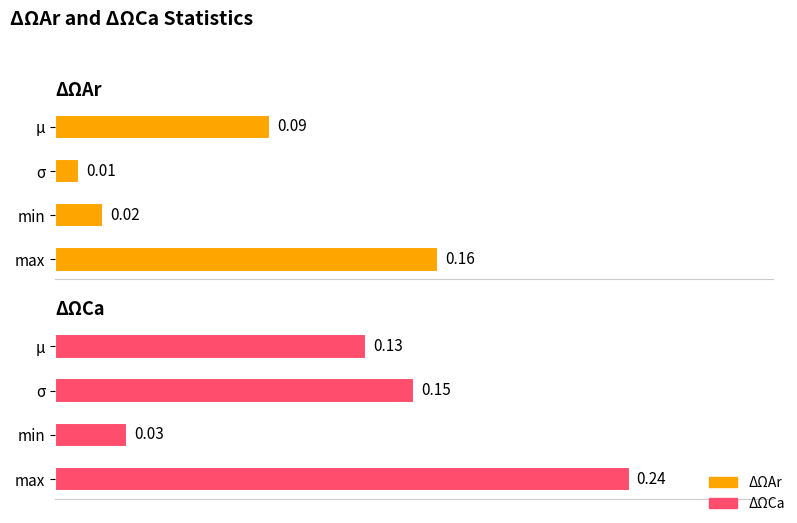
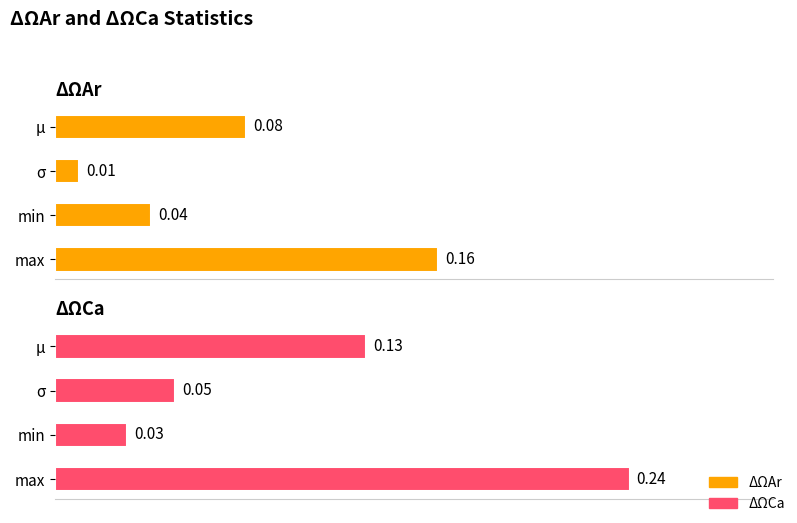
ΔΩAr, μ: 0.09 -> 0.08
ΔΩAr, min: 0.02 -> 0.04
ΔΩCa, σ: 0.15 -> 0.05
